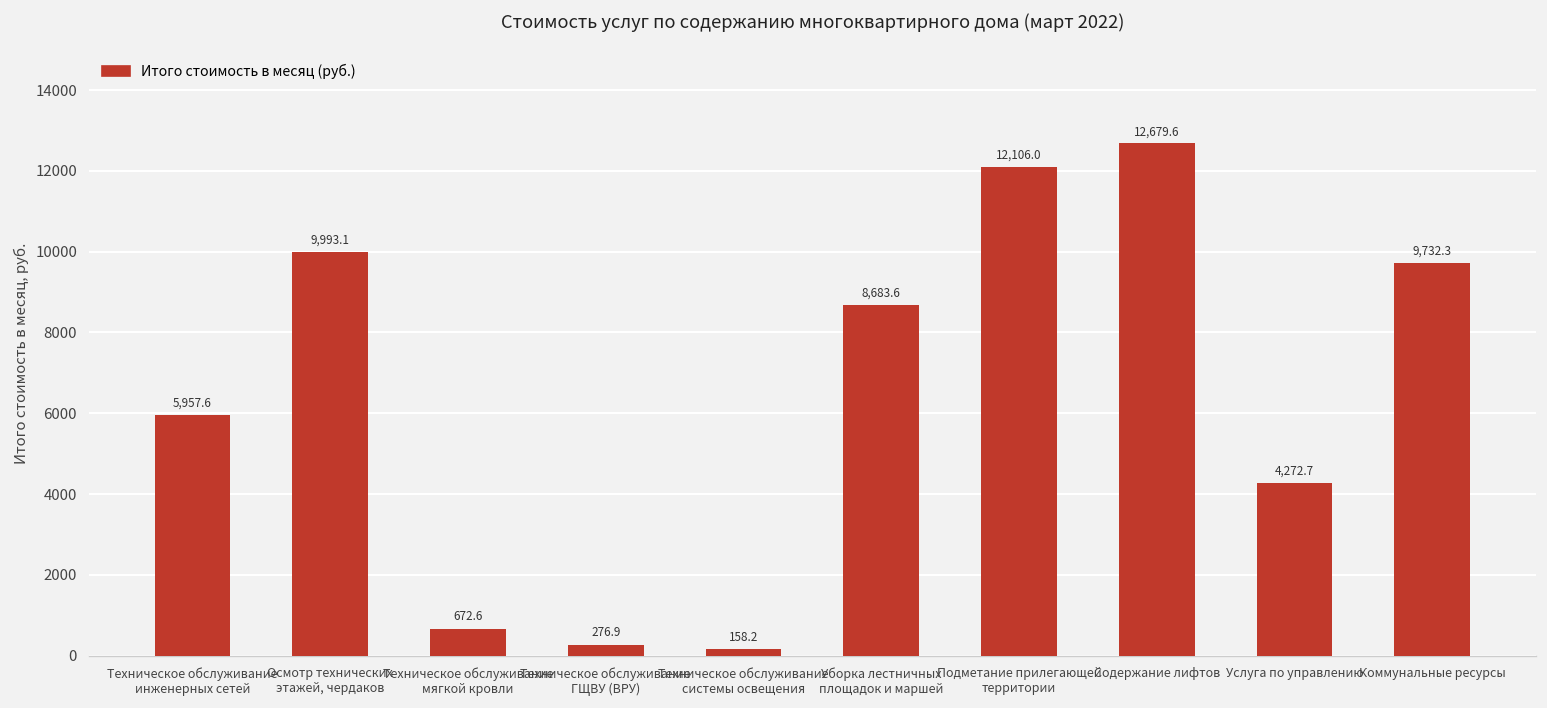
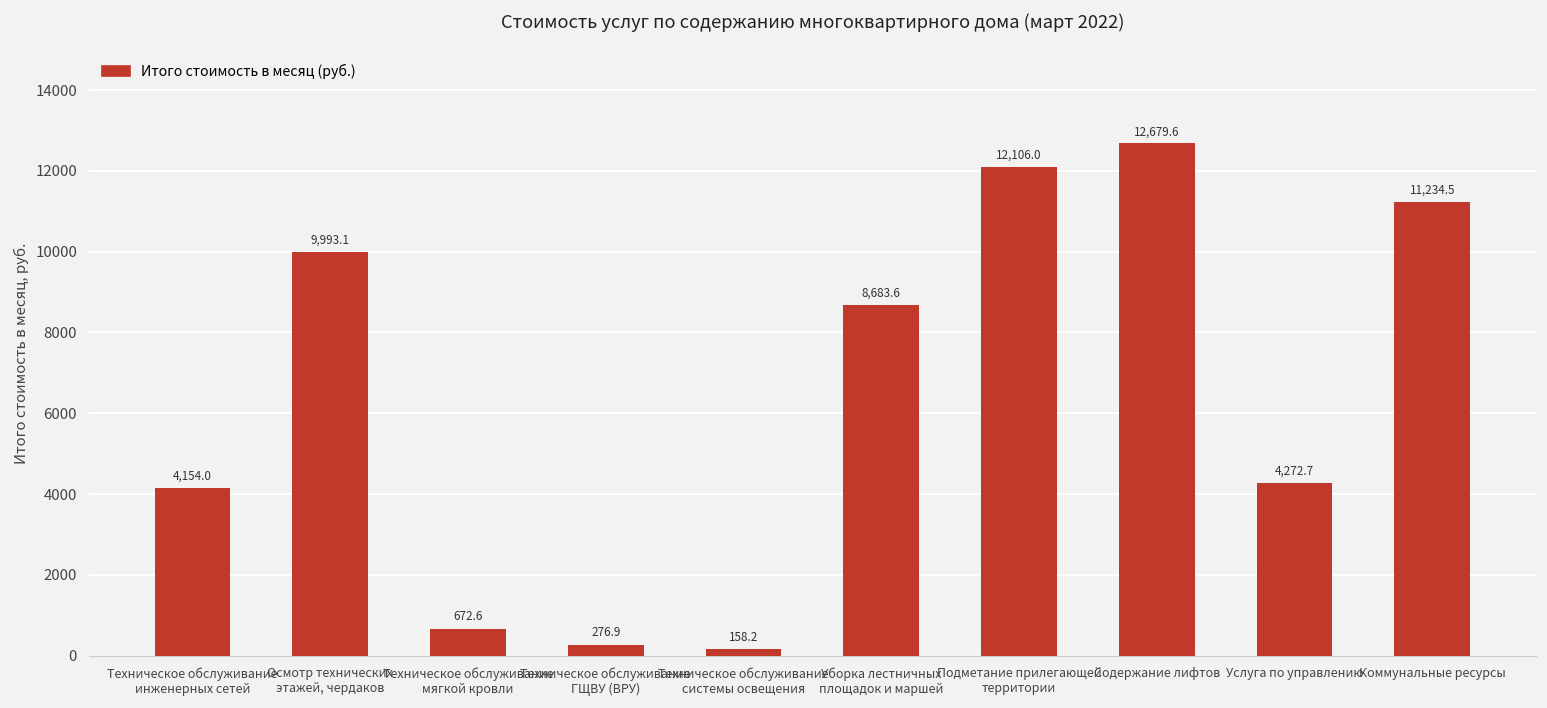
Техническое обслуживание инженерных сетей: 5,957.6 -> 4,154.0
Коммунальные ресурсы: 9,732.3 -> 11,234.5
